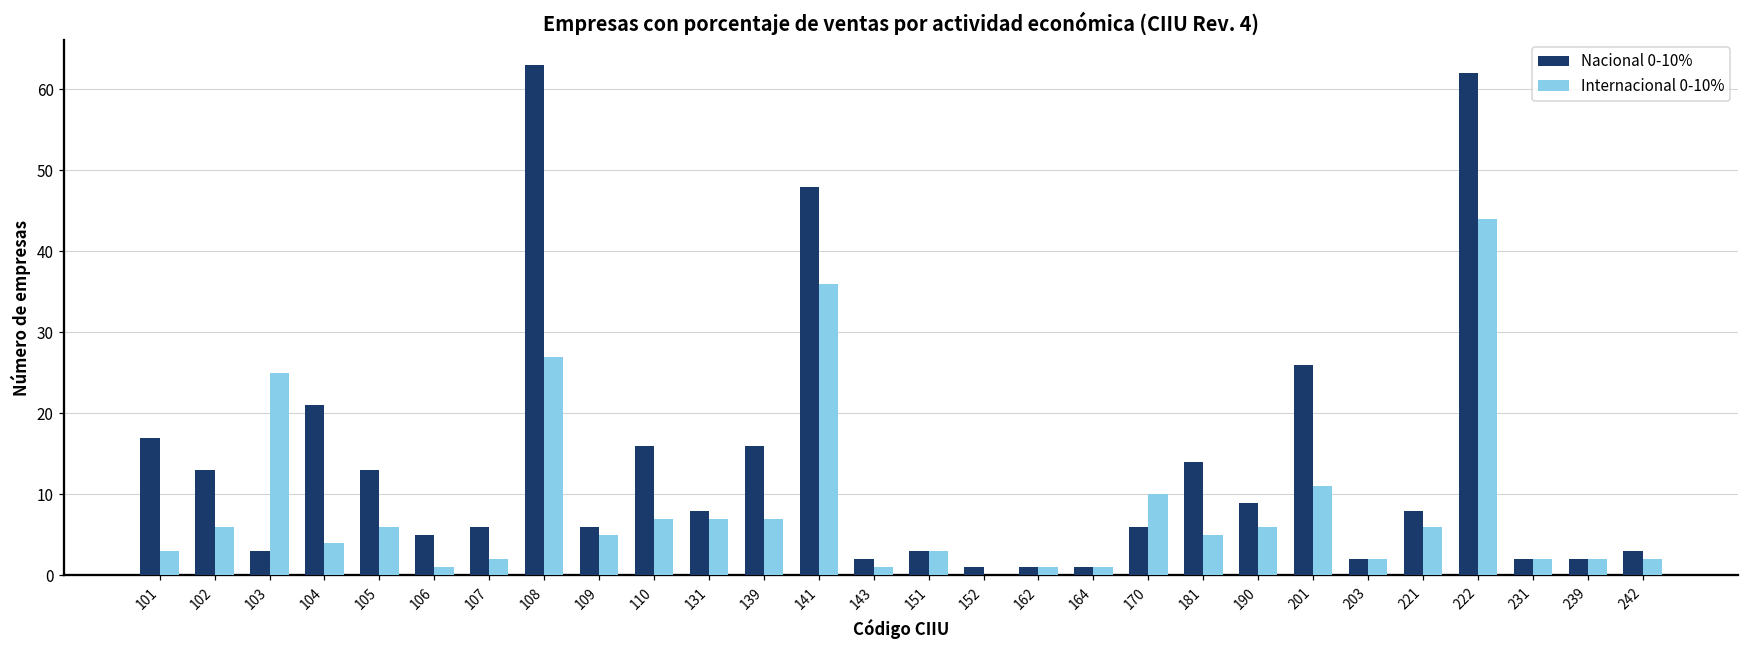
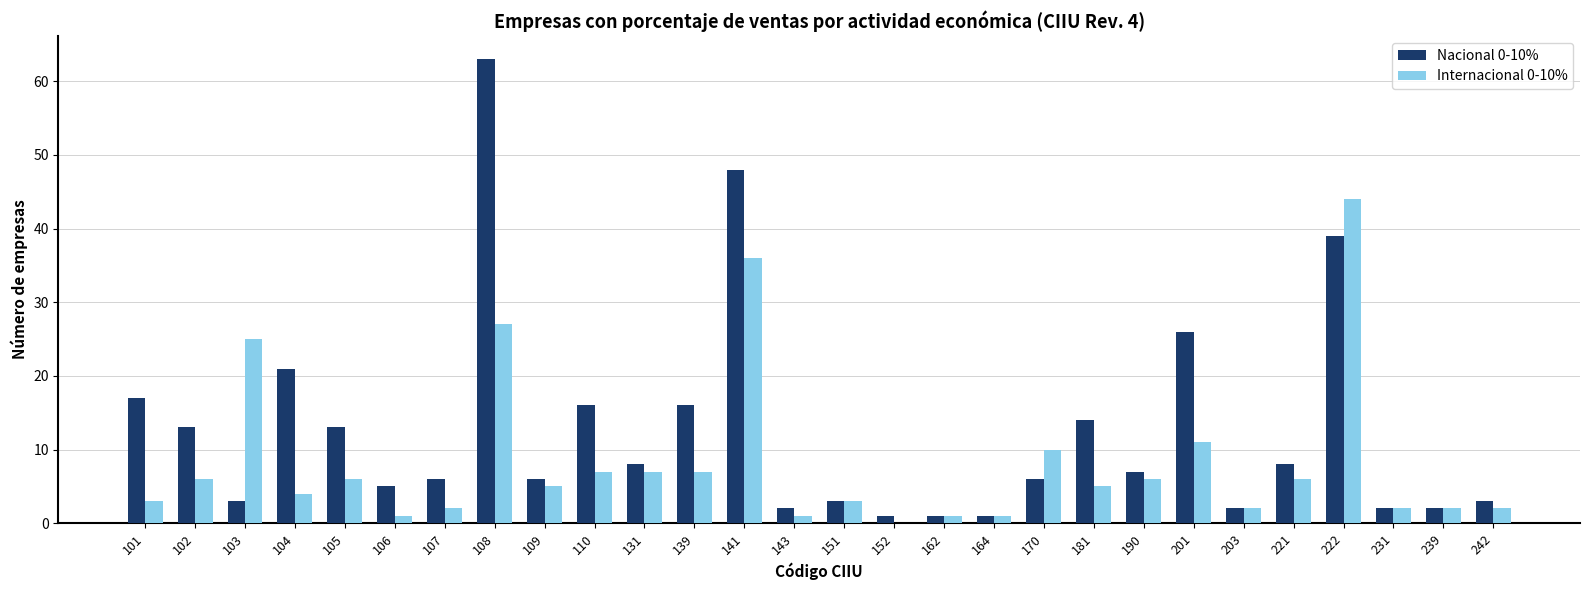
Nacional 0-10%, 190: 9 -> 7
Nacional 0-10%, 222: 62 -> 39
